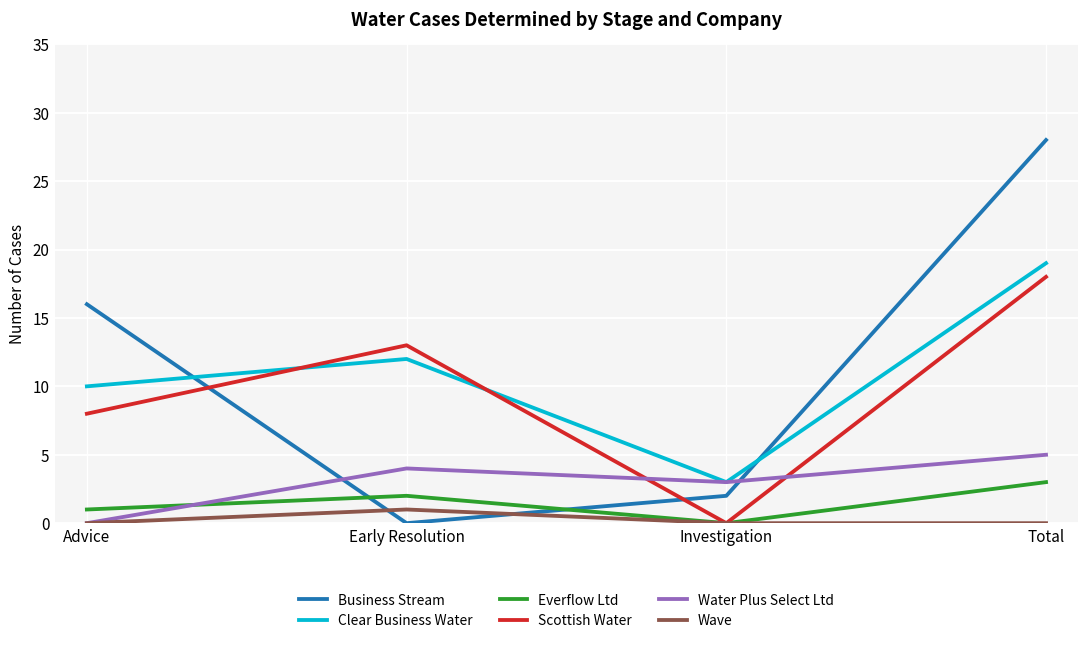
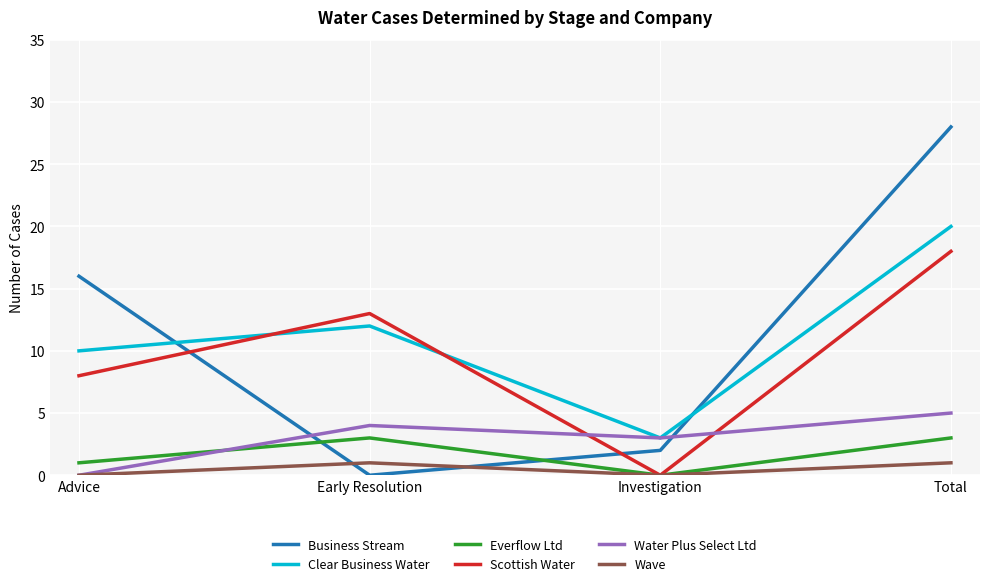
Everflow Ltd, Early Resolution: 2 -> 3
Clear Business Water, Total: 19 -> 20
Wave, Total: 0 -> 1
